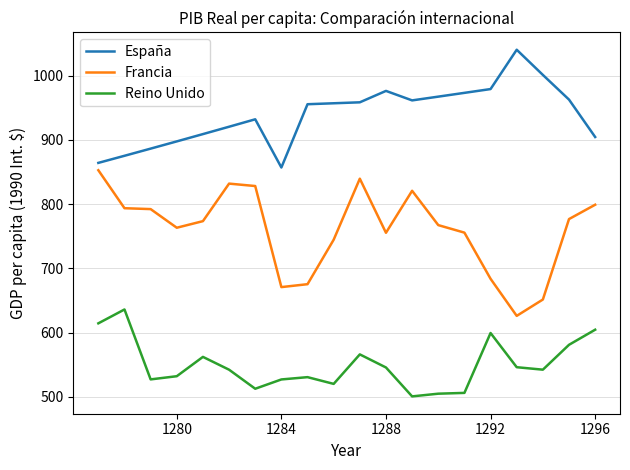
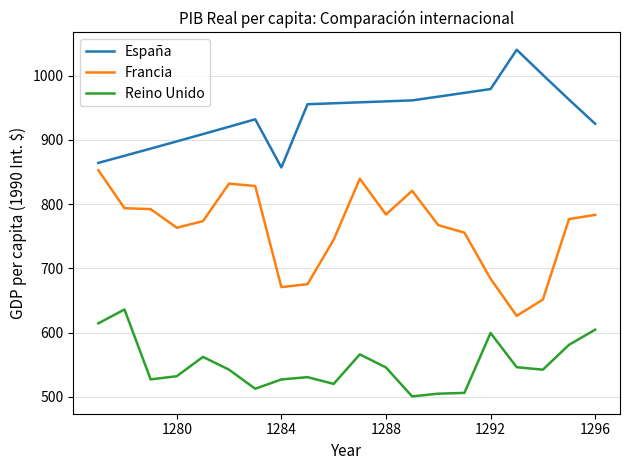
España, 1288: 980 -> 960
Francia, 1288: 760 -> 780
España, 1296: 900 -> 930
Francia, 1296: 800 -> 780
